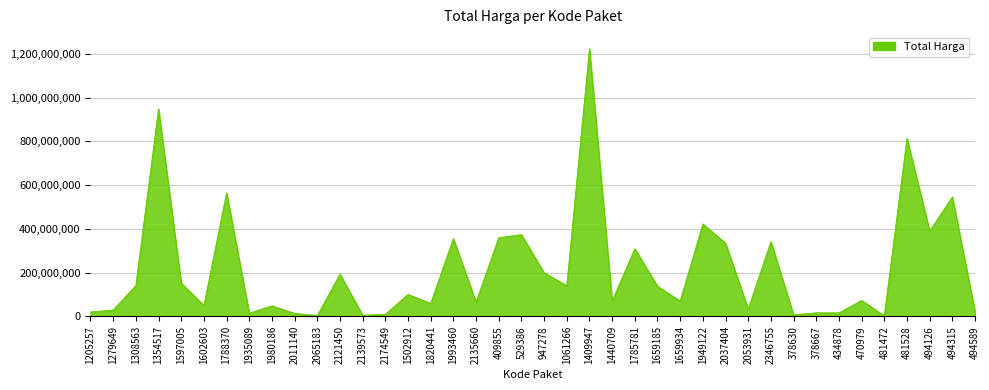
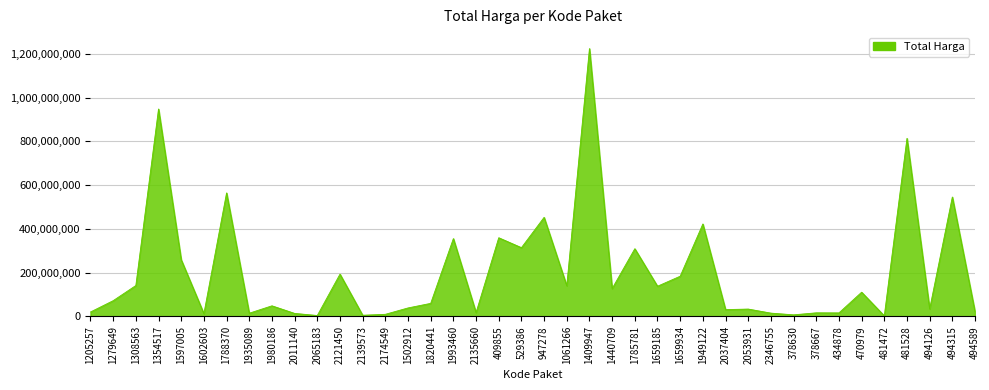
1279649: 30,000,000 -> 70,000,000
1597005: 150,000,000 -> 260,000,000
1602603: 50,000,000 -> 10,000,000
1502912: 100,000,000 -> 40,000,000
2135660: 70,000,000 -> 20,000,000
529386: 370,000,000 -> 310,000,000
947278: 200,000,000 -> 450,000,000
1440709: 70,000,000 -> 130,000,000
1659934: 70,000,000 -> 180,000,000
2037404: 330,000,000 -> 30,000,000
2346755: 340,000,000 -> 10,000,000
470979: 70,000,000 -> 110,000,000
494126: 390,000,000 -> 30,000,000
